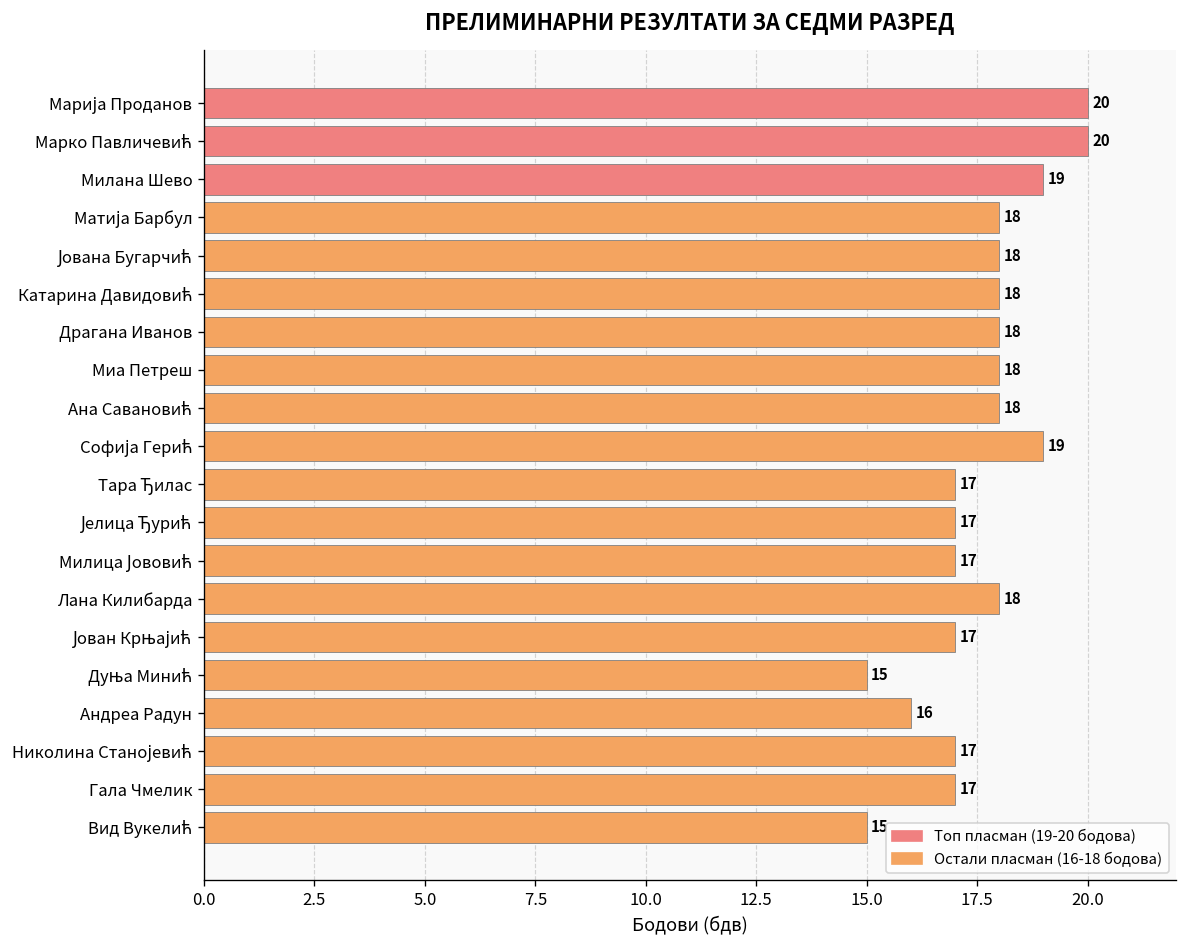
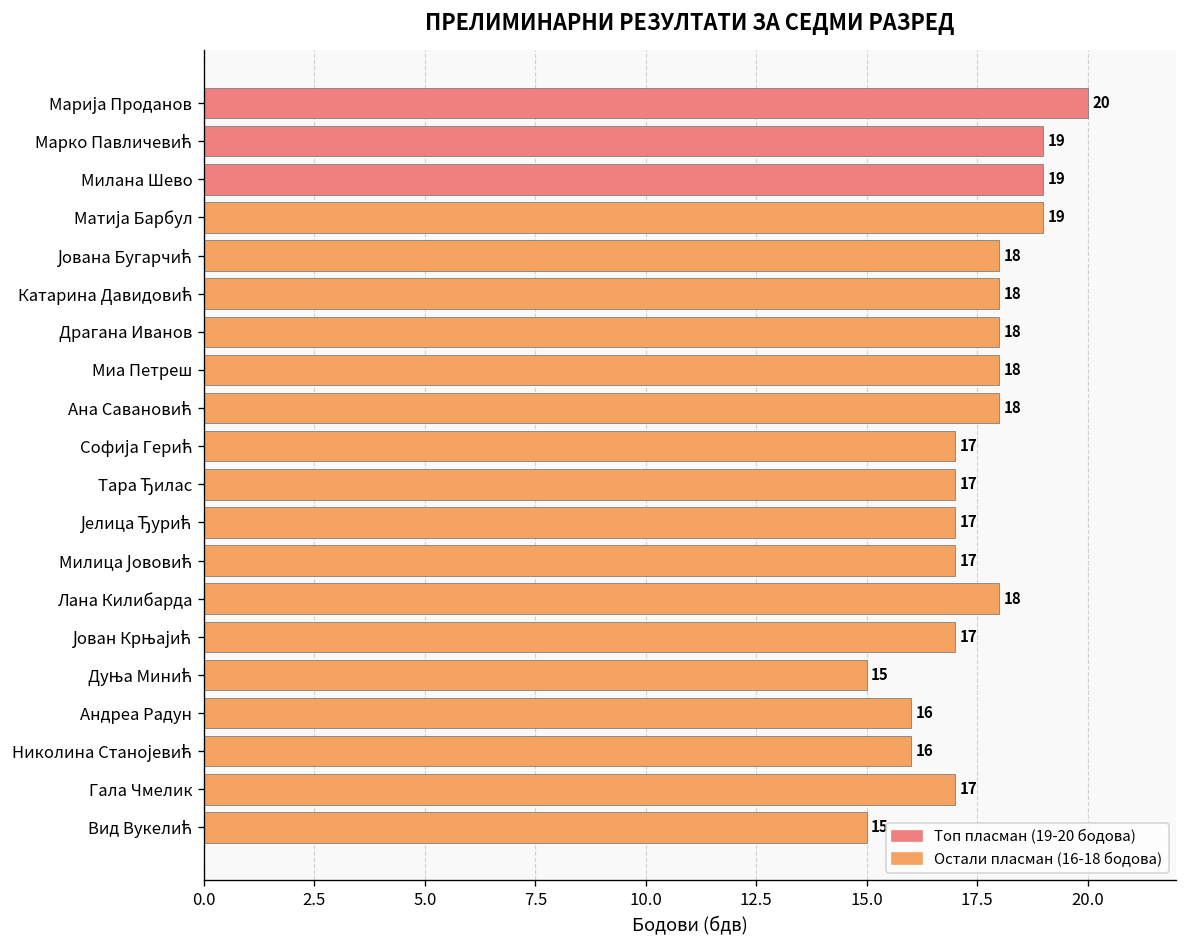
Марко Павличевић: 20 -> 19
Матија Барбул: 18 -> 19
Софија Герић: 19 -> 17
Николина Станојевић: 17 -> 16
